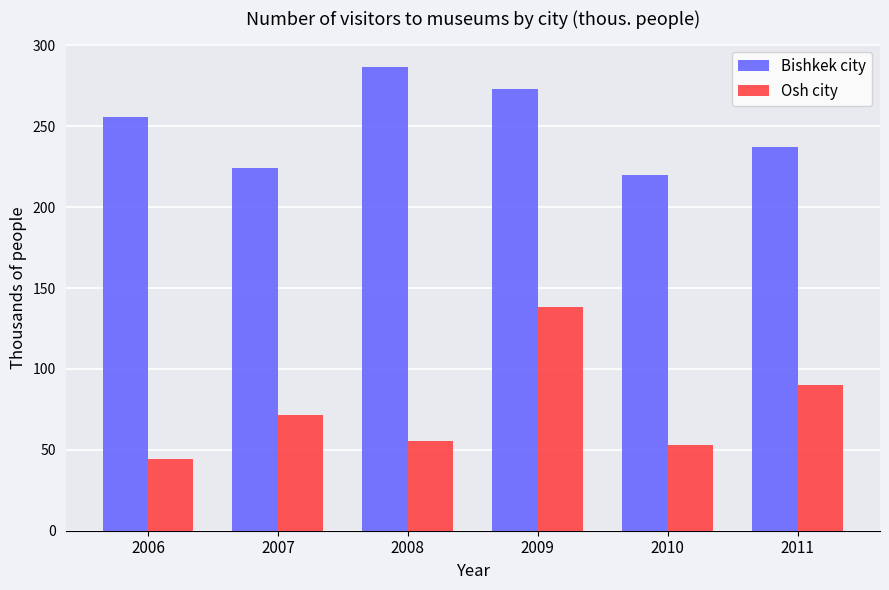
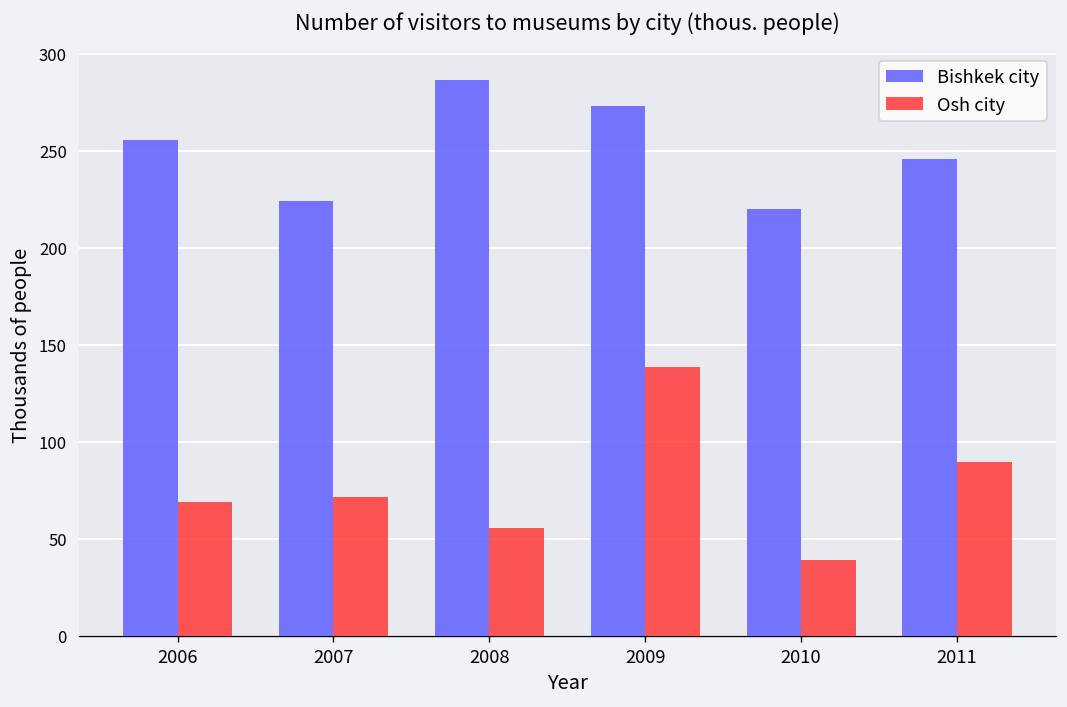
Osh city, 2006: 45 -> 69
Osh city, 2010: 53 -> 39
Bishkek city, 2011: 237 -> 246
